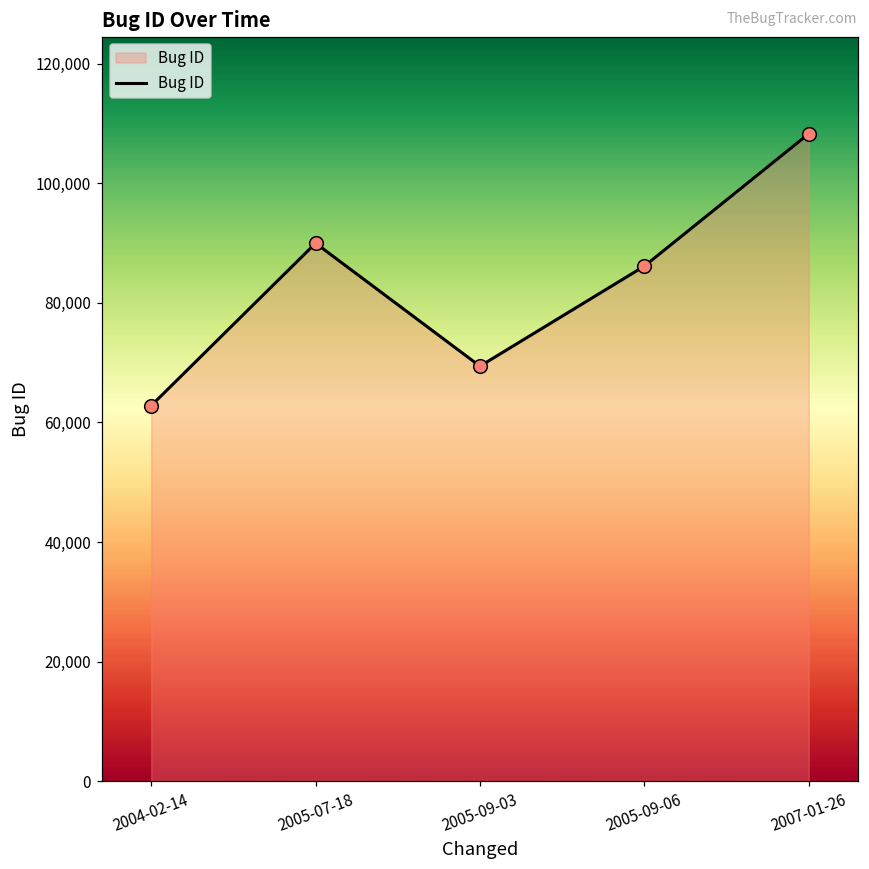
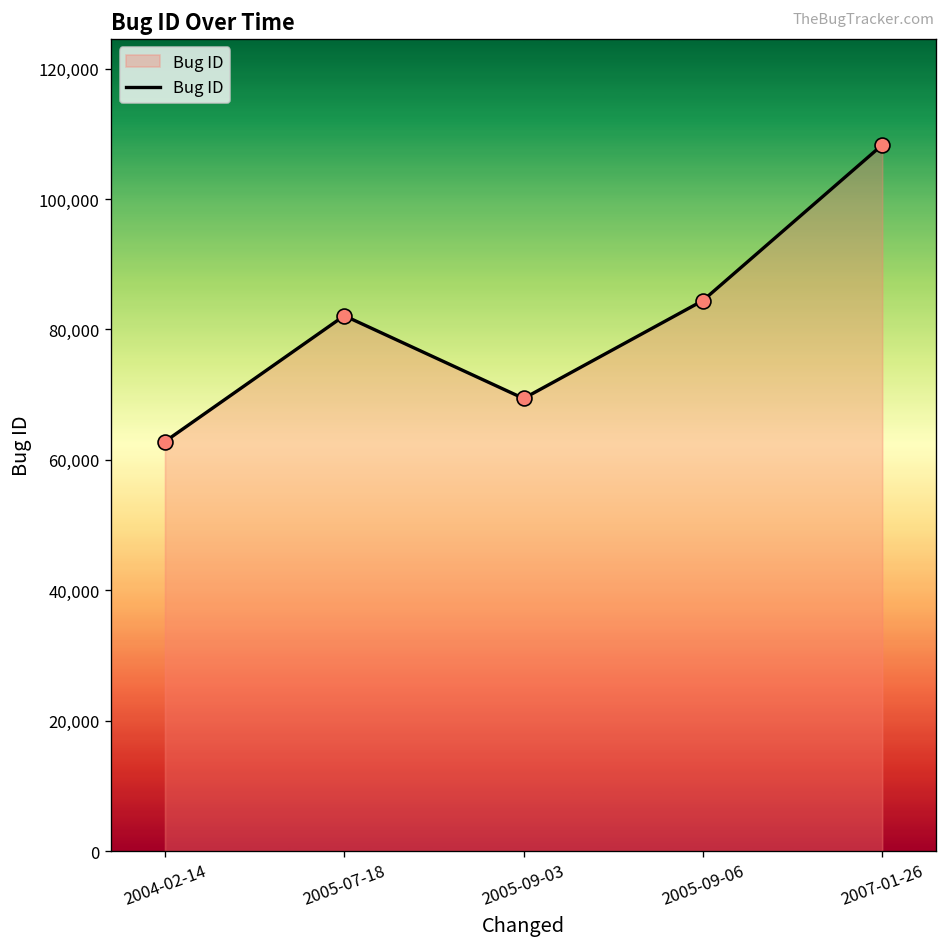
2005-07-18: 90,000 -> 82,000
2005-09-06: 86,000 -> 84,000
